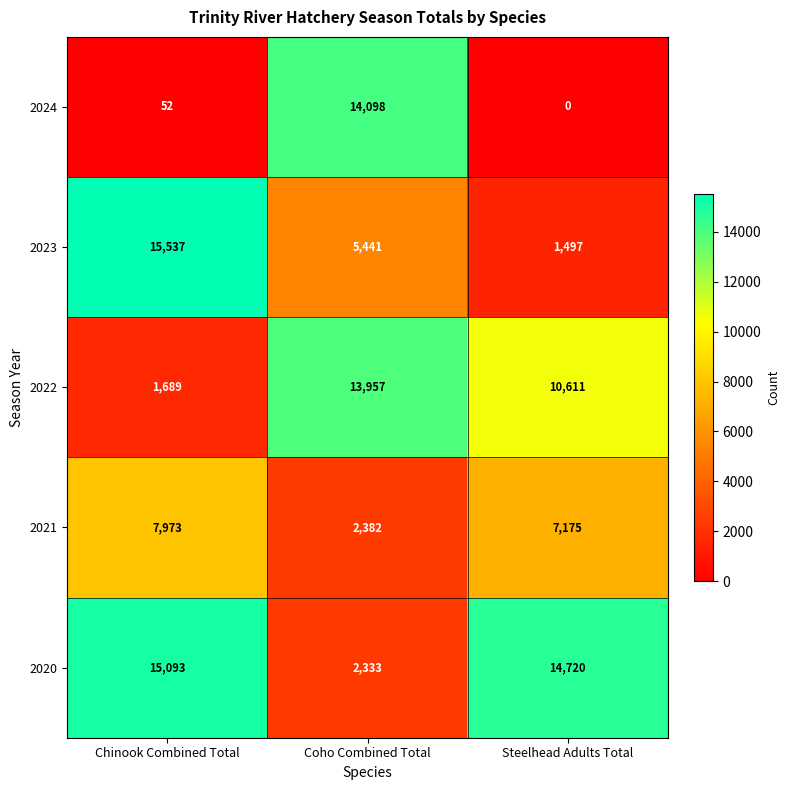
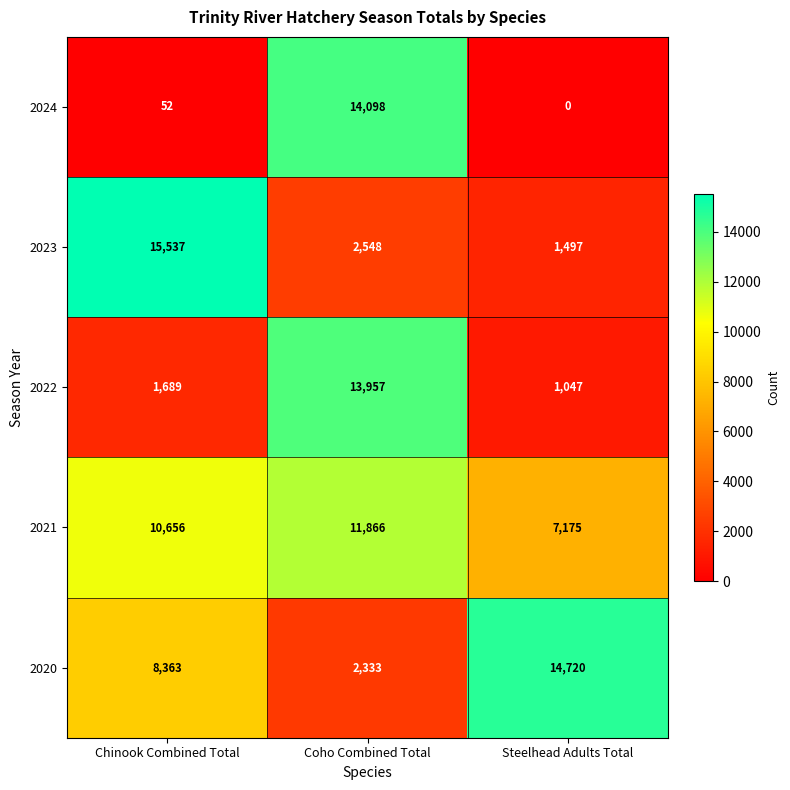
2023, Coho Combined Total: 5,441 -> 2,548
2022, Steelhead Adults Total: 10,611 -> 1,047
2021, Chinook Combined Total: 7,973 -> 10,656
2021, Coho Combined Total: 2,382 -> 11,866
2020, Chinook Combined Total: 15,093 -> 8,363
